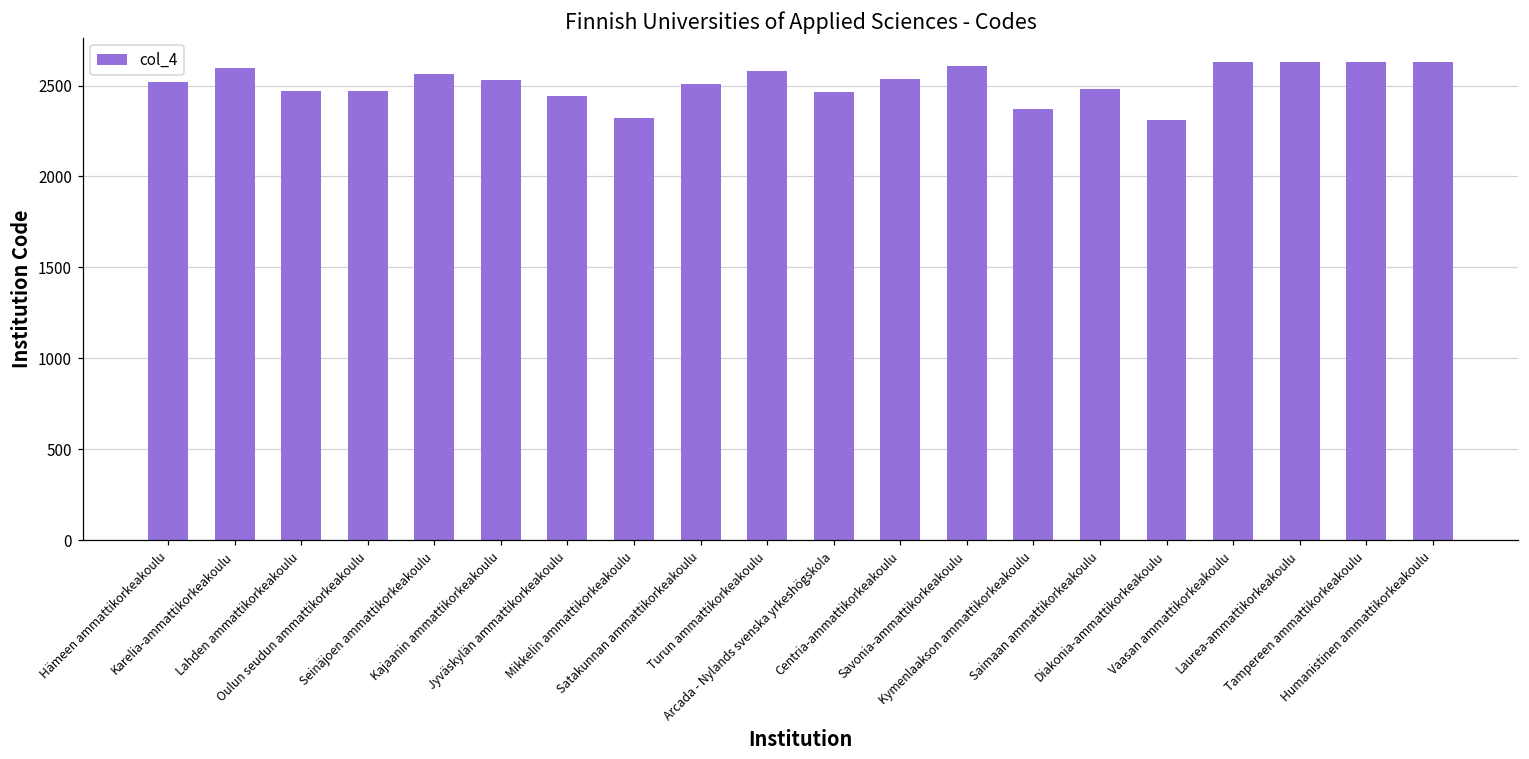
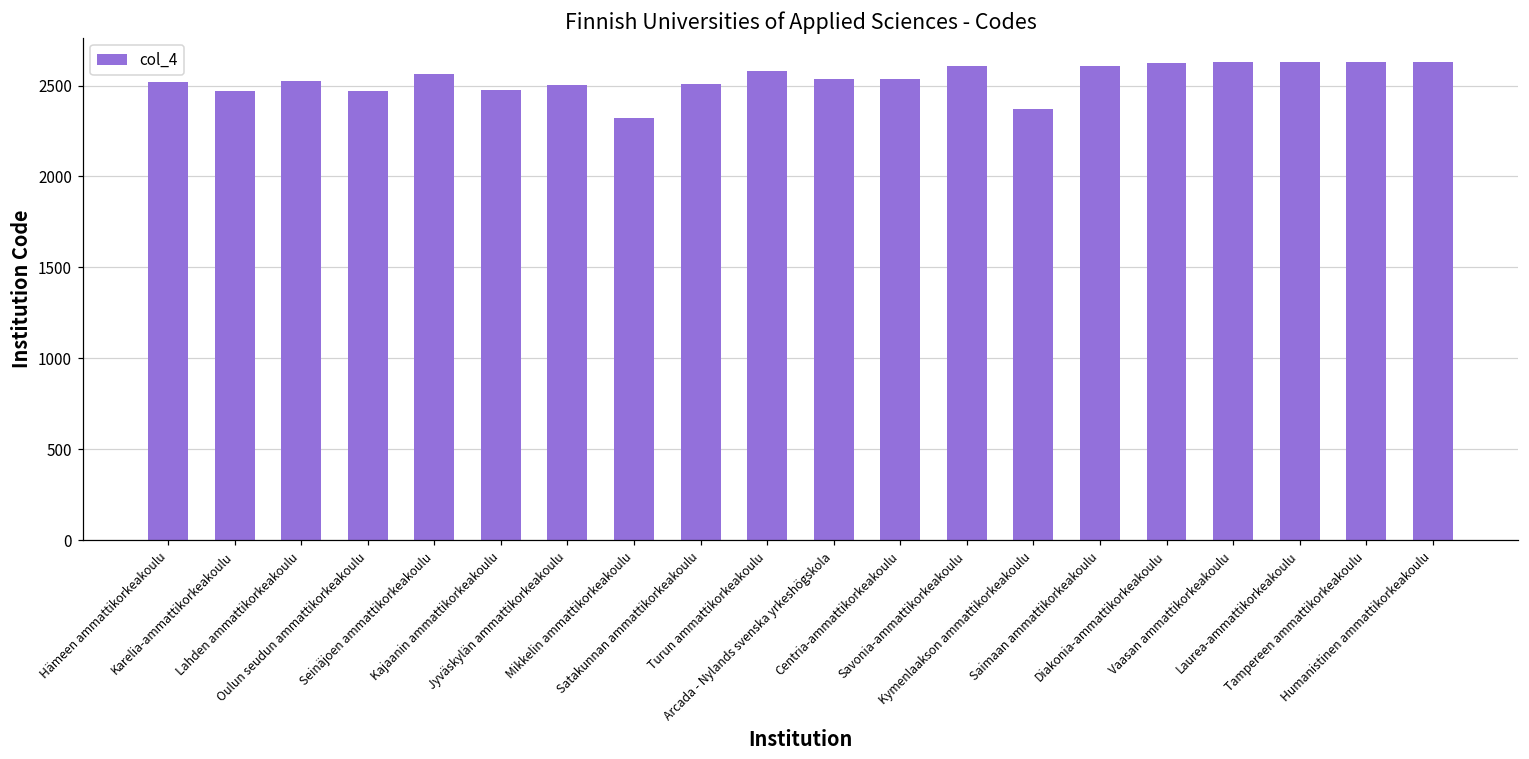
Karelia-ammattikorkeakoulu: 2600 -> 2470
Lahden ammattikorkeakoulu: 2470 -> 2530
Kajaanin ammattikorkeakoulu: 2530 -> 2470
Jyväskylän ammattikorkeakoulu: 2440 -> 2500
Arcada - Nylands svenska yrkeshögskola: 2470 -> 2540
Saimaan ammattikorkeakoulu: 2480 -> 2610
Diakonia-ammattikorkeakoulu: 2310 -> 2620
